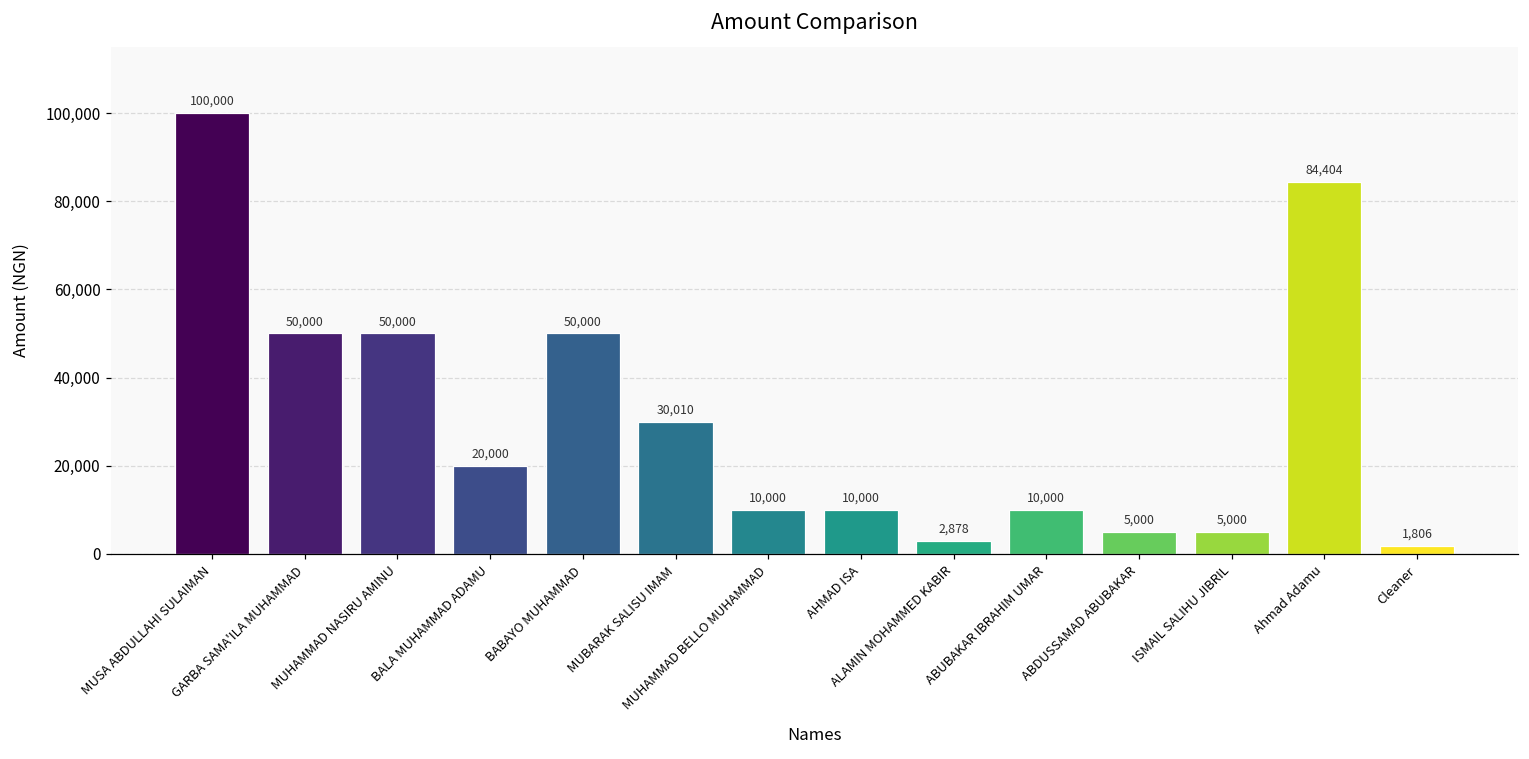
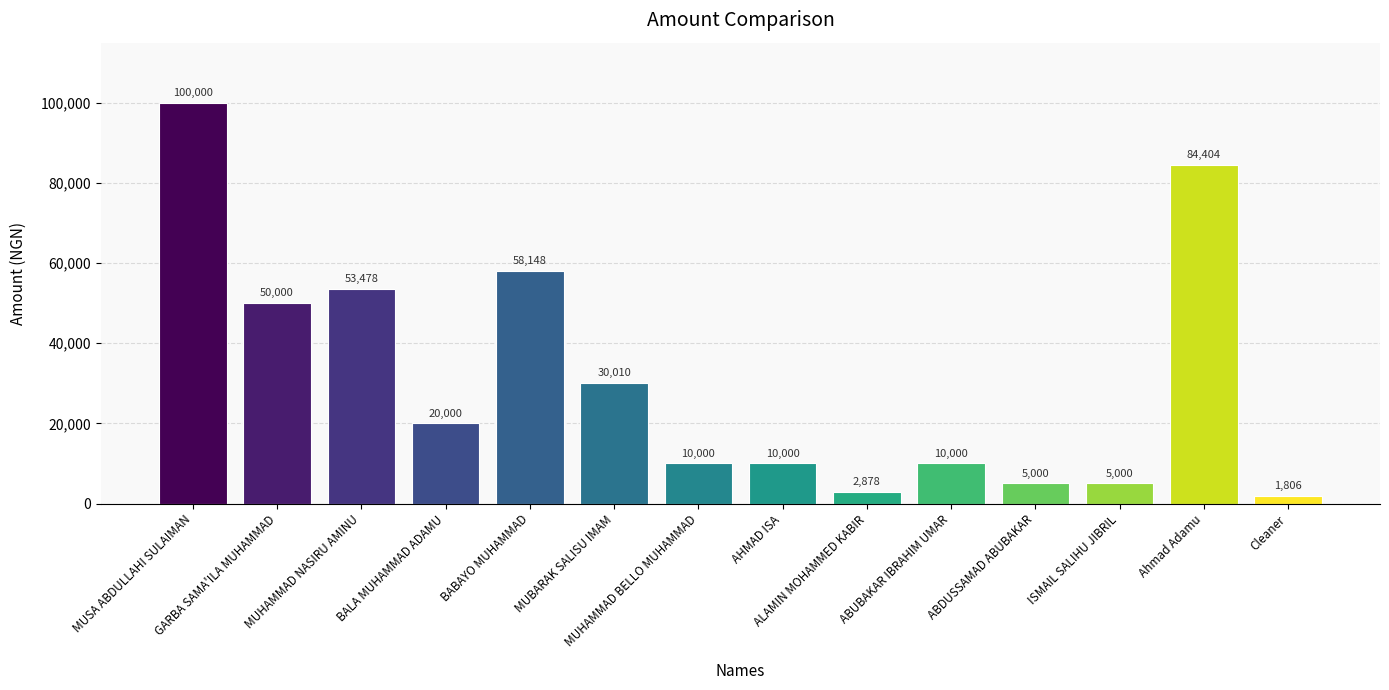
MUHAMMAD NASIRU AMINU: 50,000 -> 53,478
BABAYO MUHAMMAD: 50,000 -> 58,148
